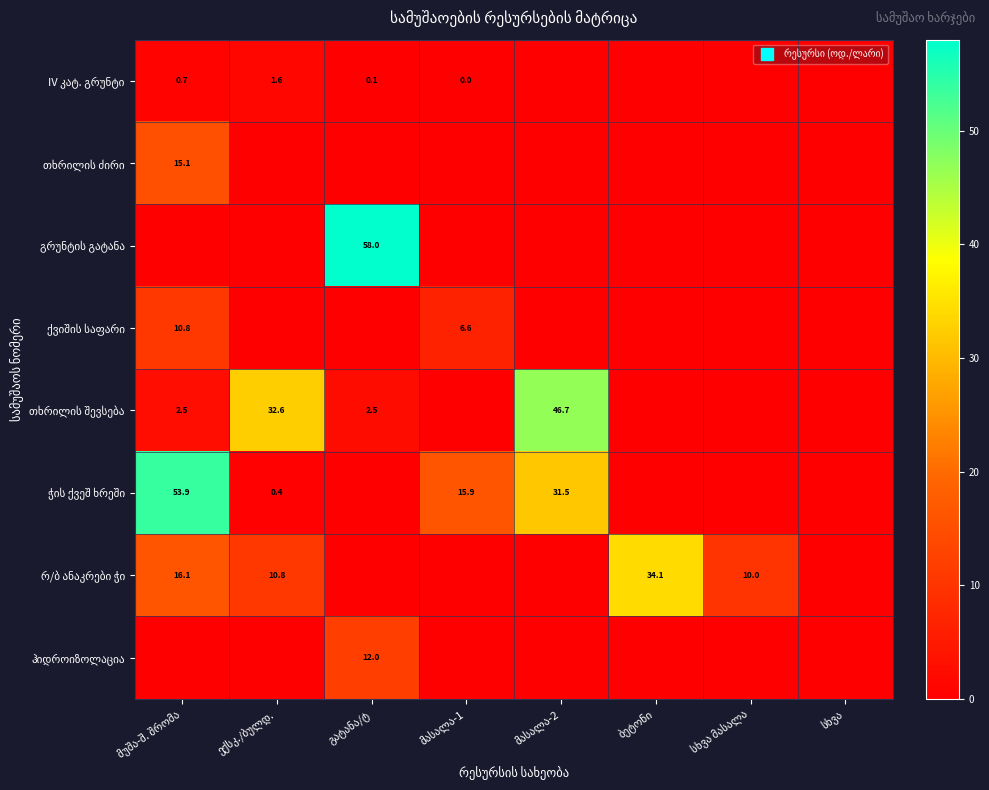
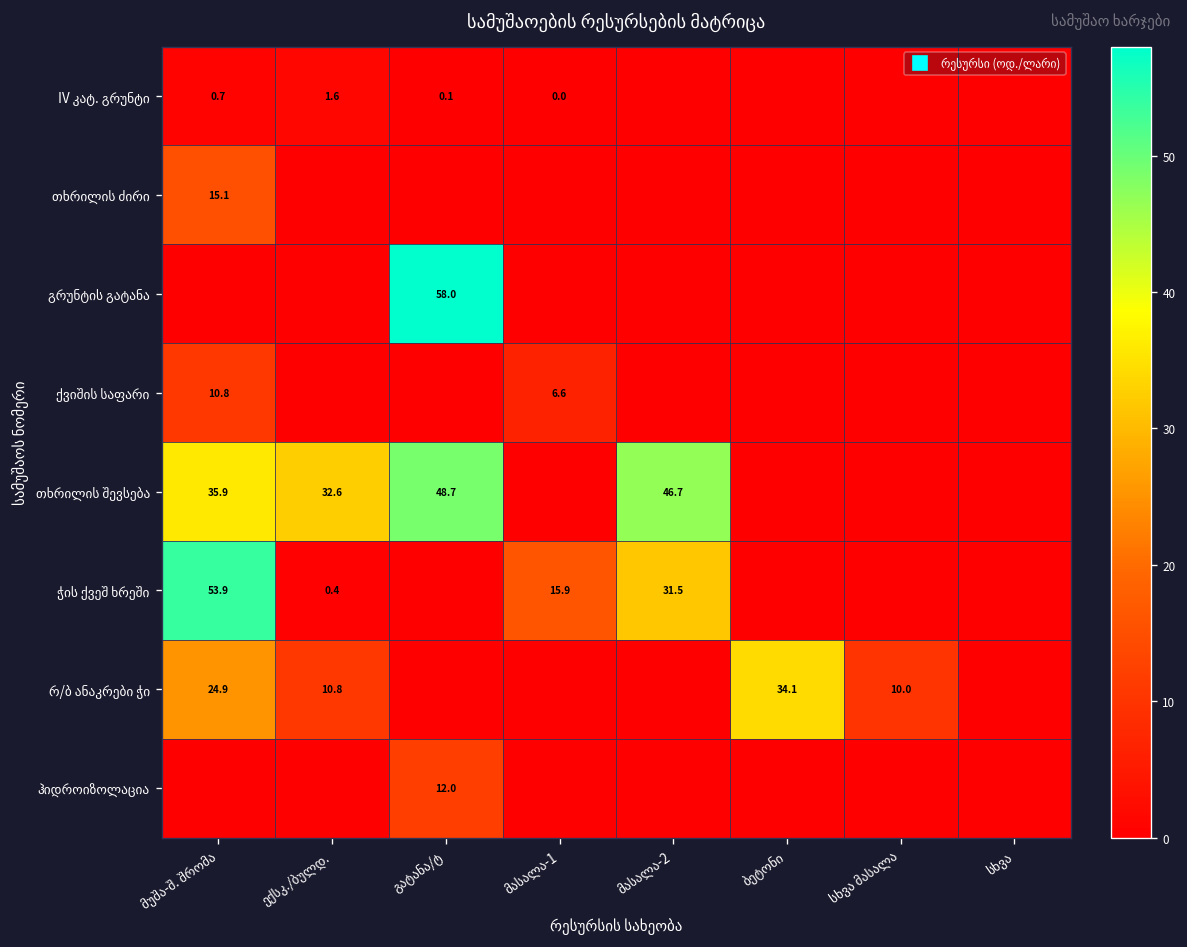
თხრილის შევსება, მუშა-შ. შრომა: 2.5 -> 35.9
თხრილის შევსება, გატანა/ტ: 2.5 -> 48.7
რ/ბ ანაკრები ჭი, მუშა-შ. შრომა: 16.1 -> 24.9
